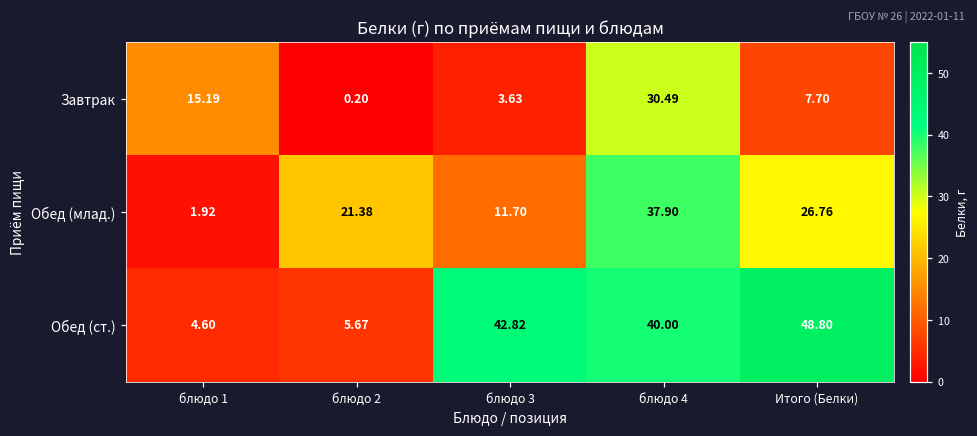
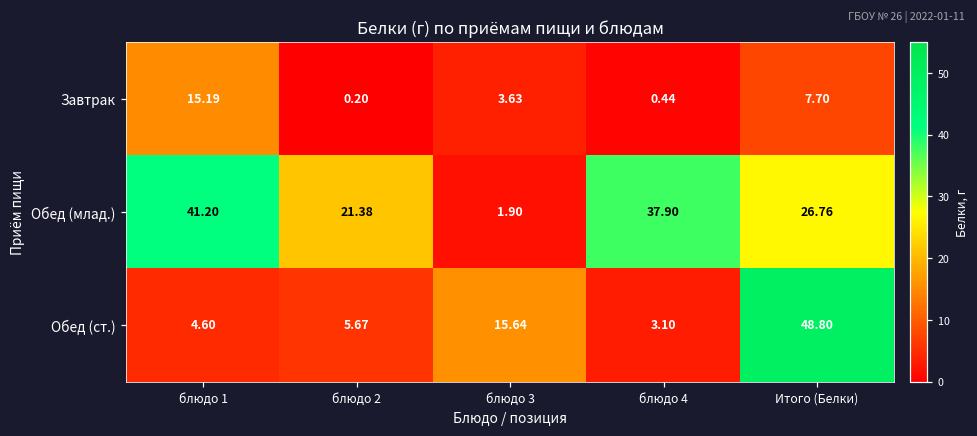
Завтрак, блюдо 4: 30.49 -> 0.44
Обед (млад.), блюдо 1: 1.92 -> 41.20
Обед (млад.), блюдо 3: 11.70 -> 1.90
Обед (ст.), блюдо 3: 42.82 -> 15.64
Обед (ст.), блюдо 4: 40.00 -> 3.10
